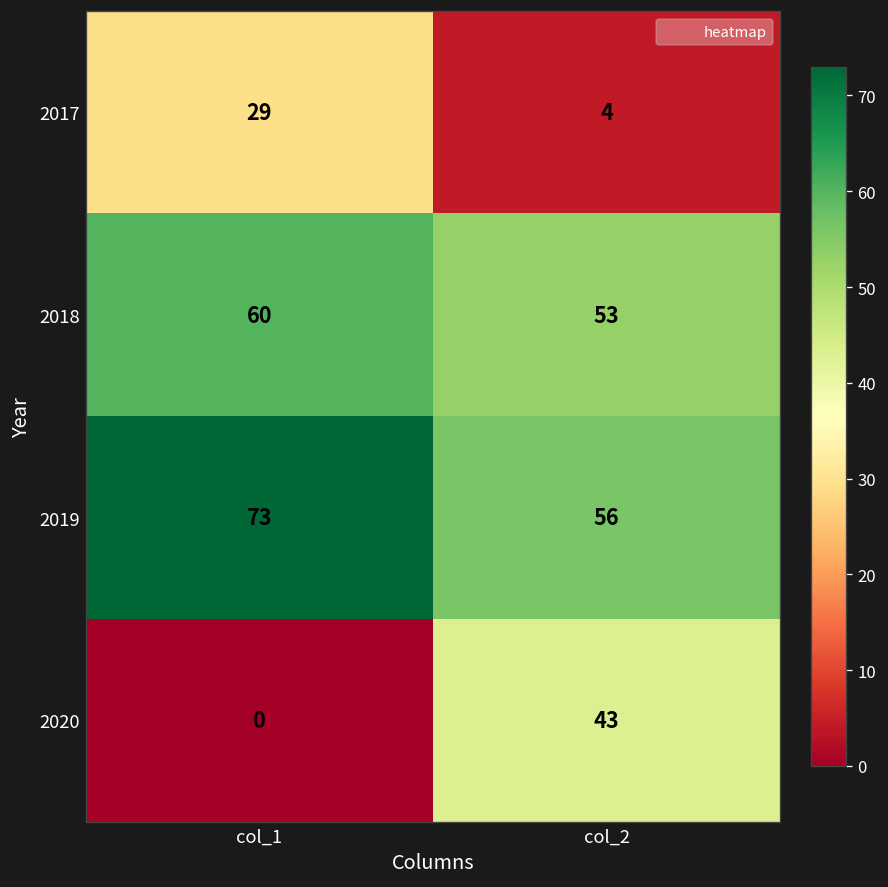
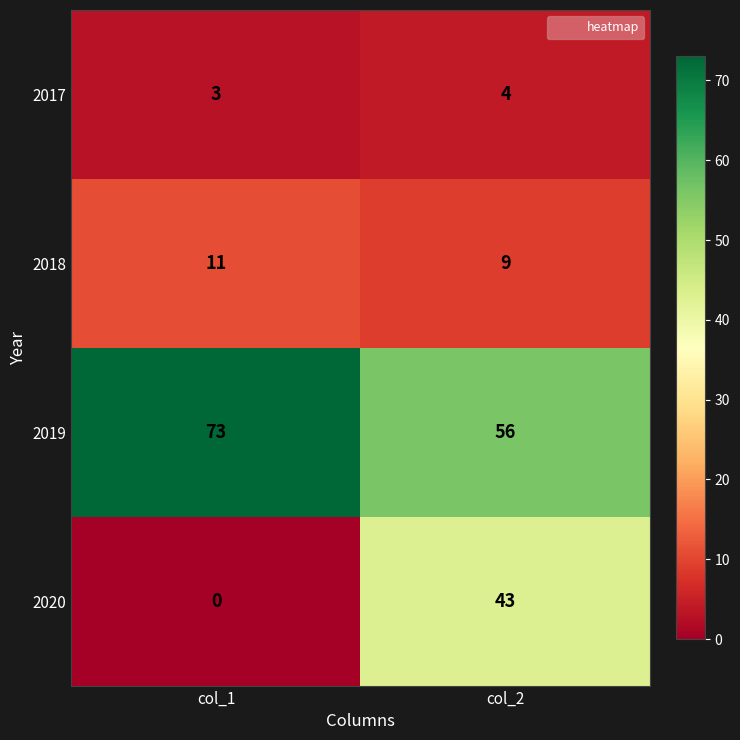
2017, col_1: 29 -> 3
2018, col_1: 60 -> 11
2018, col_2: 53 -> 9
